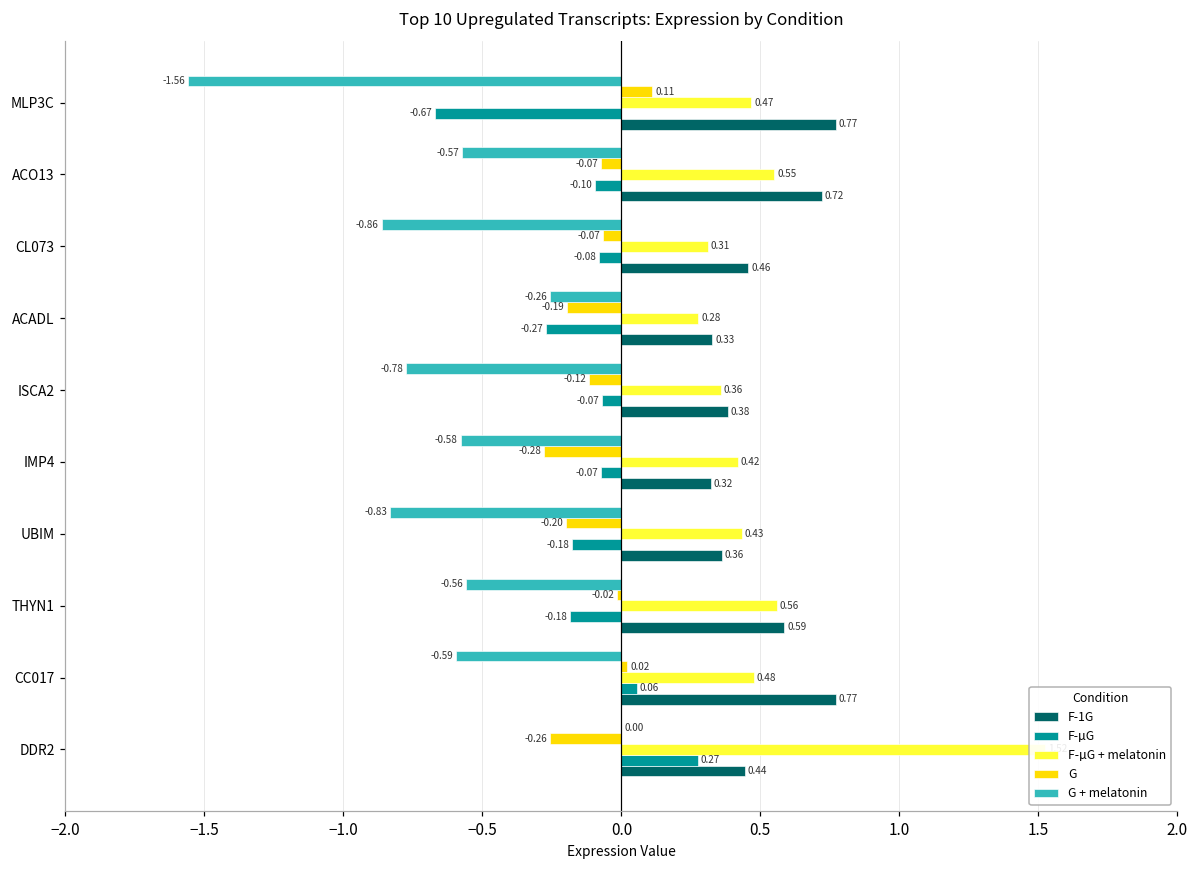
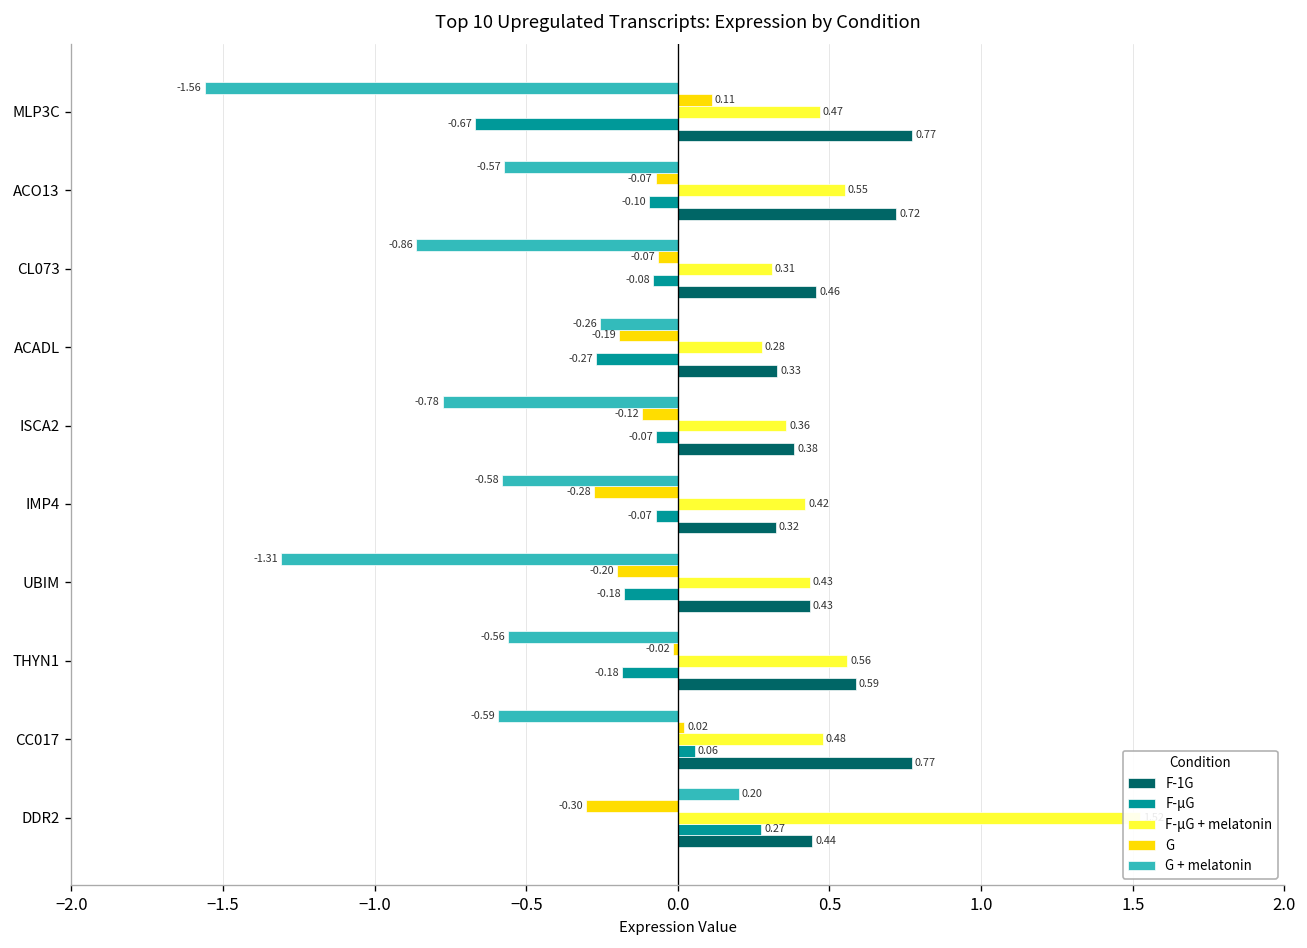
G + melatonin, UBIM: -0.83 -> -1.31
F-1G, UBIM: 0.36 -> 0.43
G + melatonin, DDR2: 0.00 -> 0.20
G, DDR2: -0.26 -> -0.30
